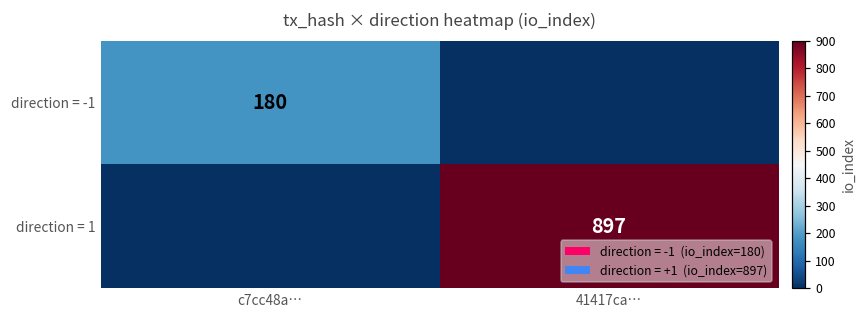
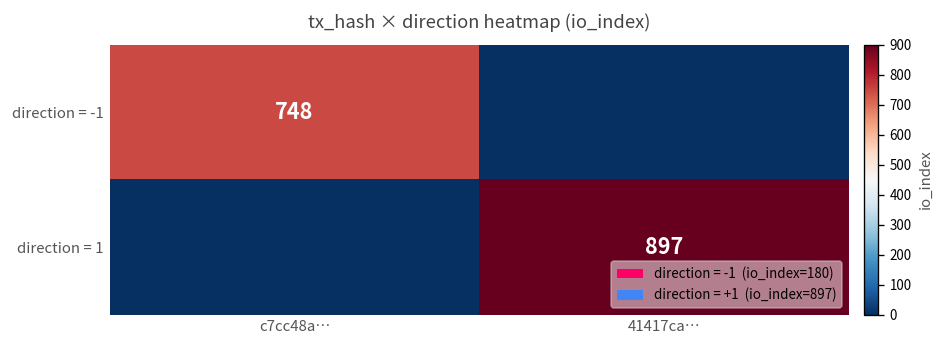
direction = -1, c7cc48a…: 180 -> 748
